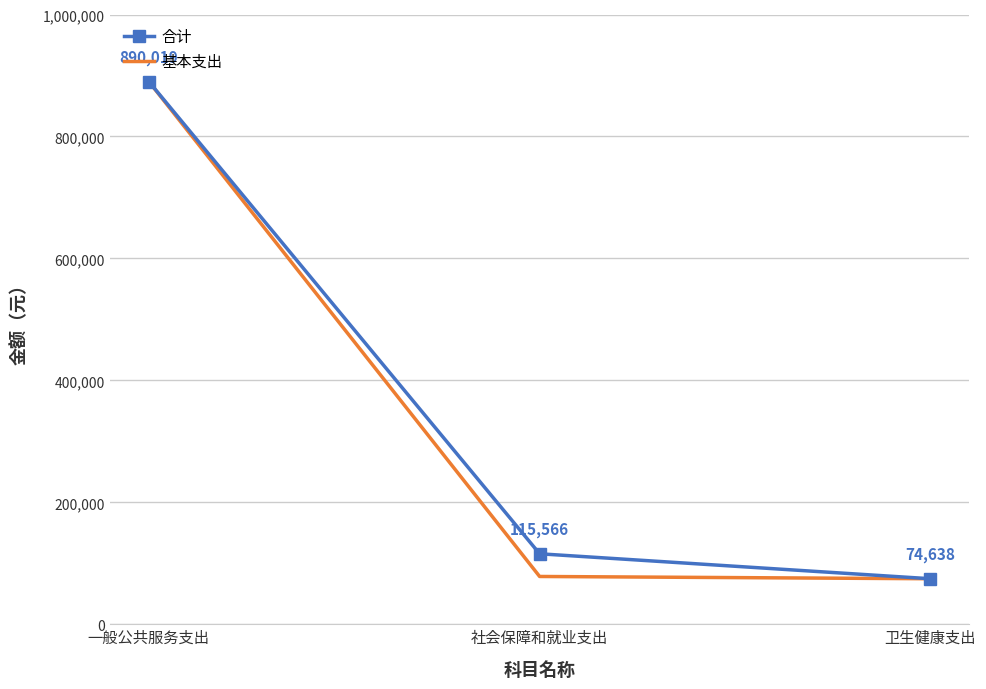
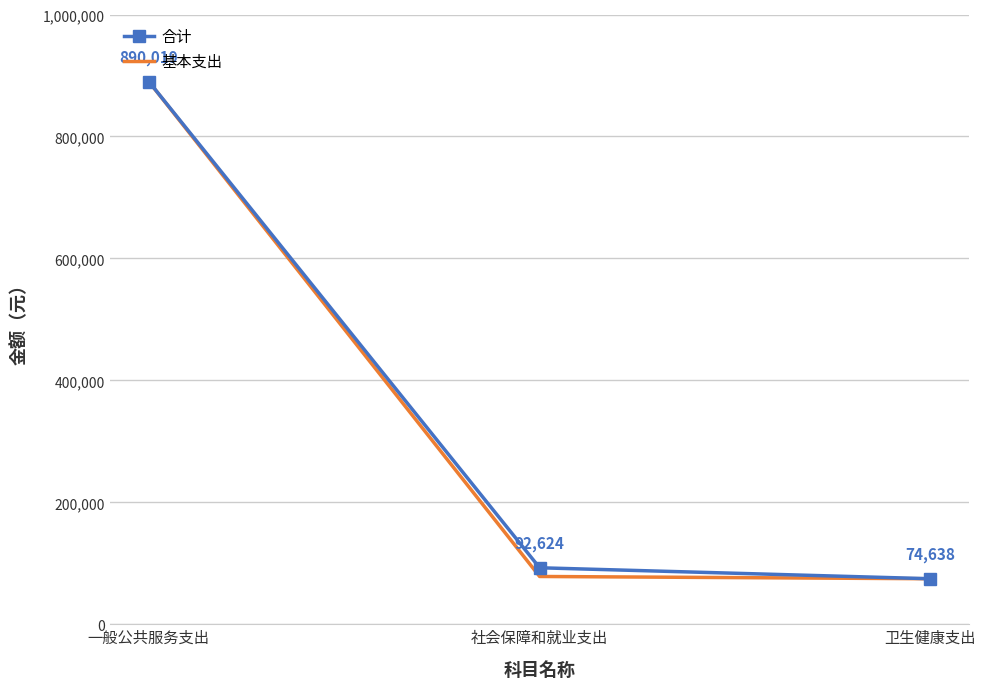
合计, 社会保障和就业支出: 115,566 -> 92,624
